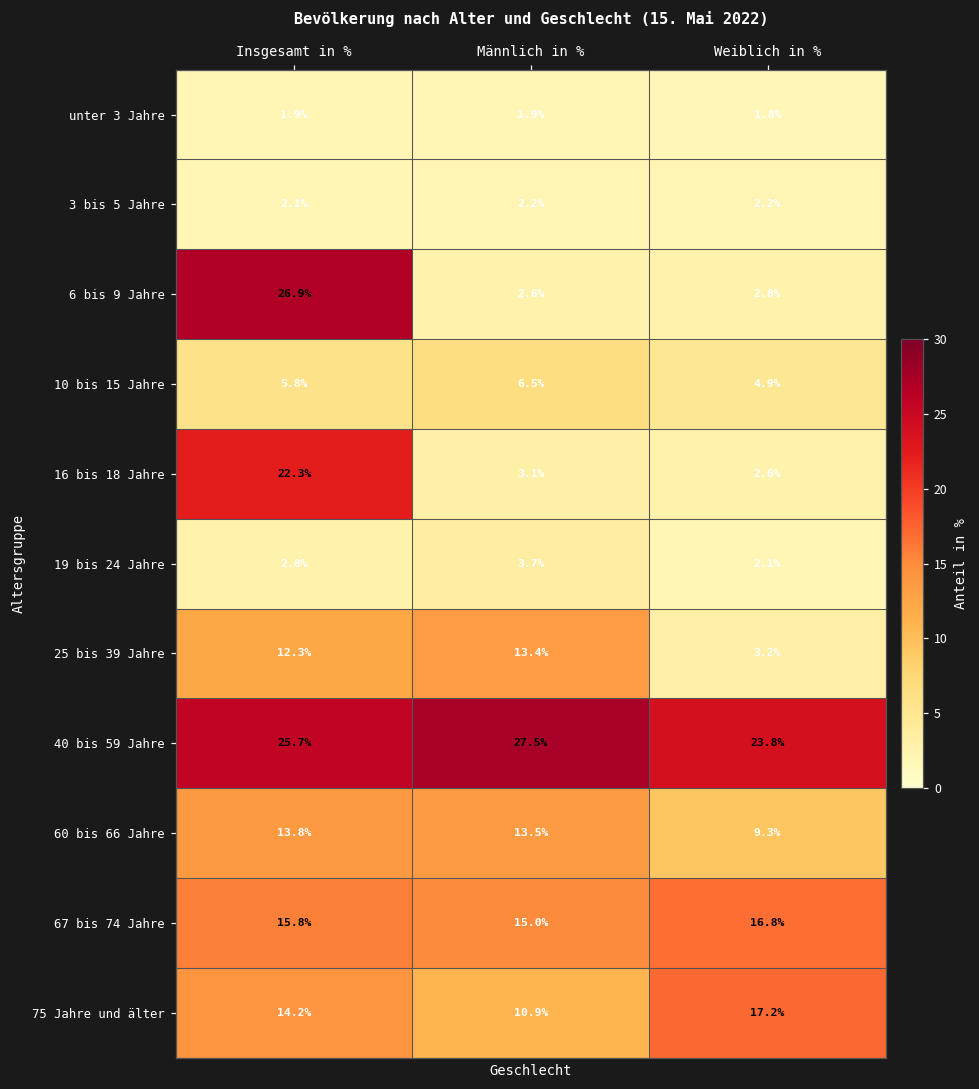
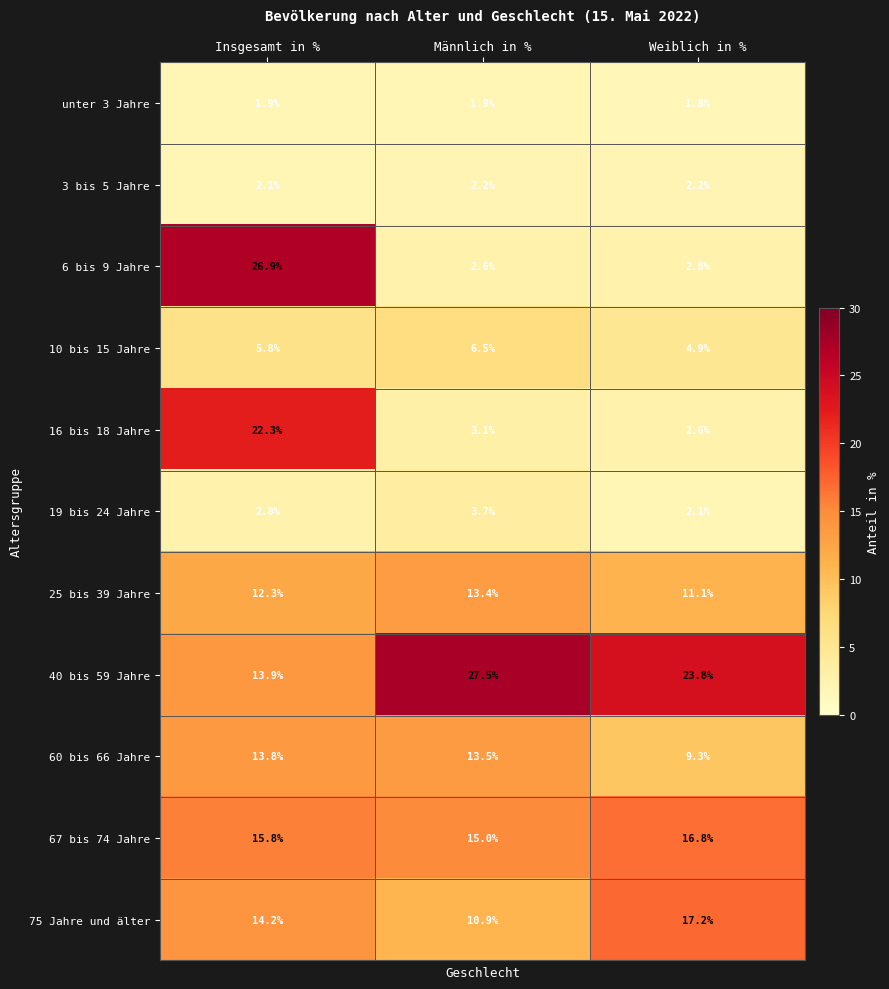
25 bis 39 Jahre, Weiblich in %: 3.2% -> 11.1%
40 bis 59 Jahre, Insgesamt in %: 25.7% -> 13.9%
